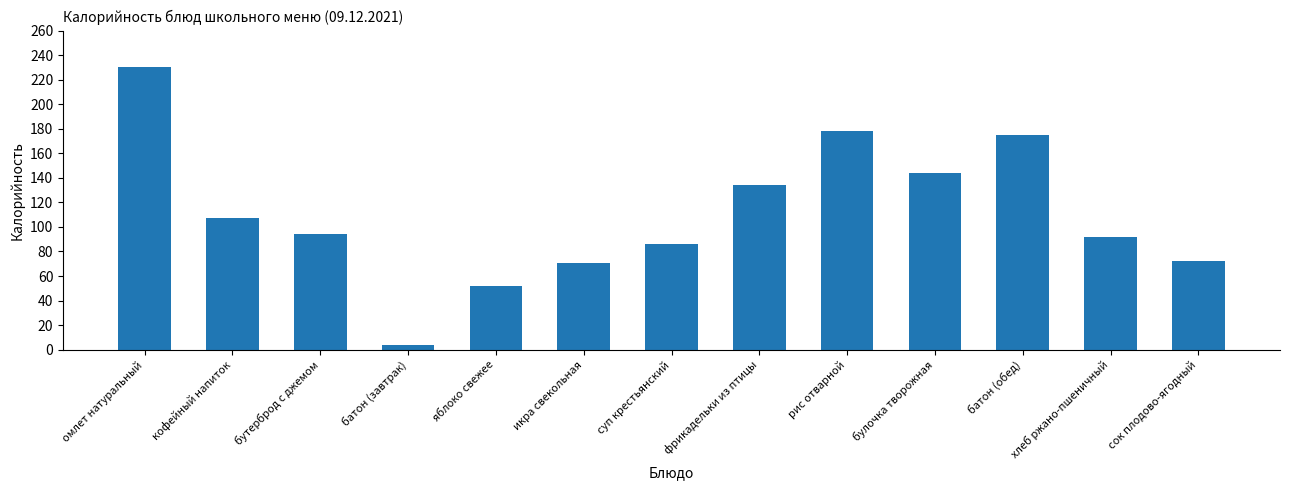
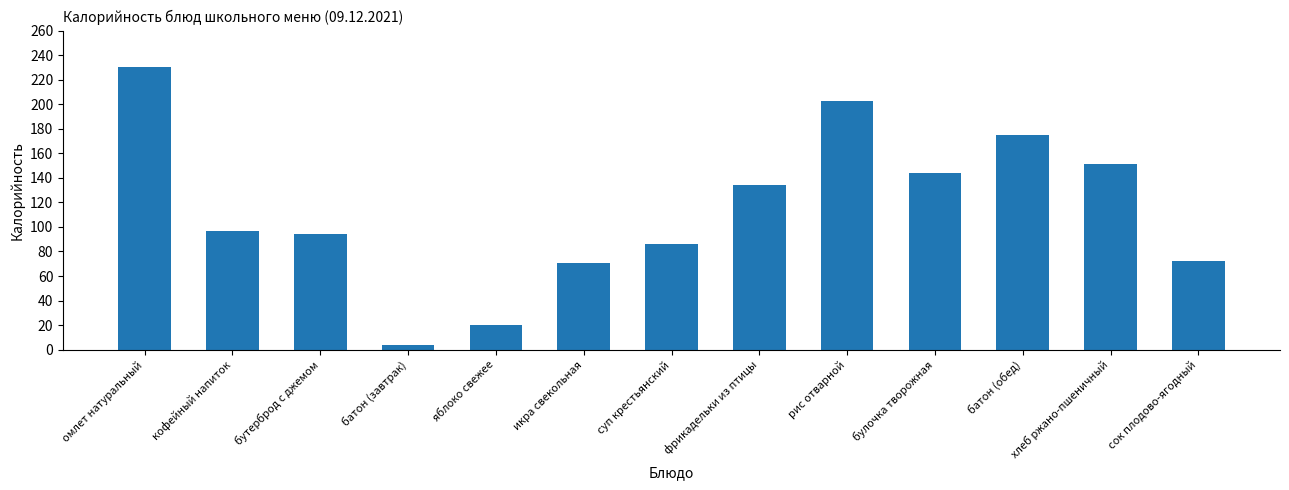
кофейный напиток: 107 -> 97
яблоко свежее: 52 -> 20
рис отварной: 178 -> 203
хлеб ржано-пшеничный: 92 -> 151
